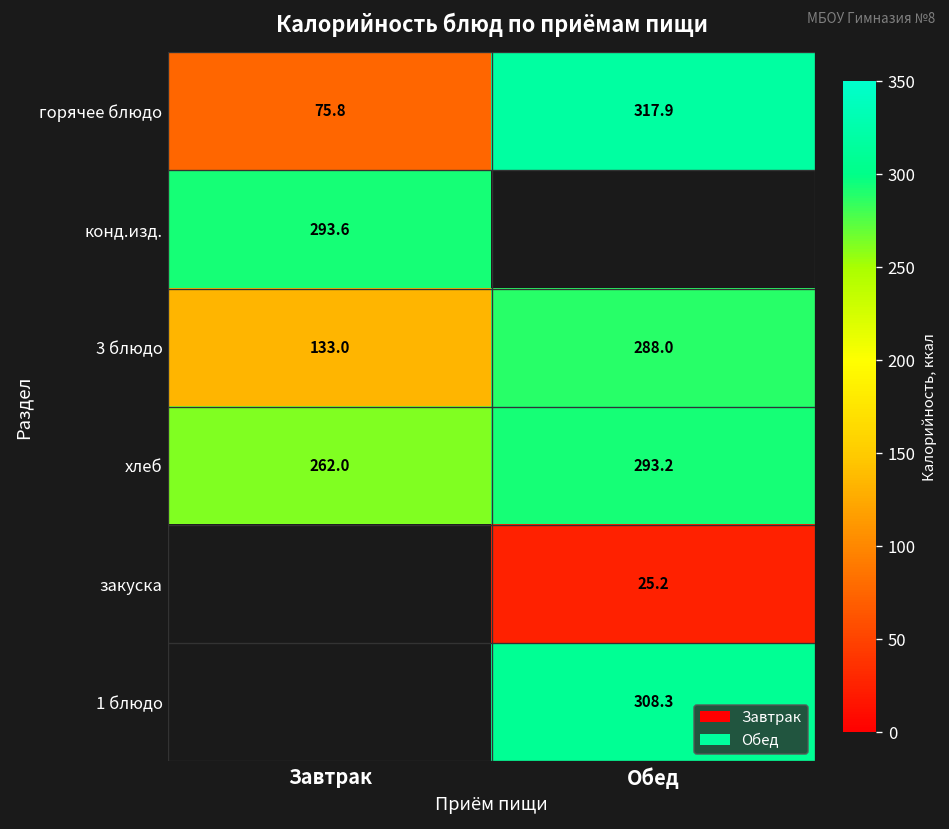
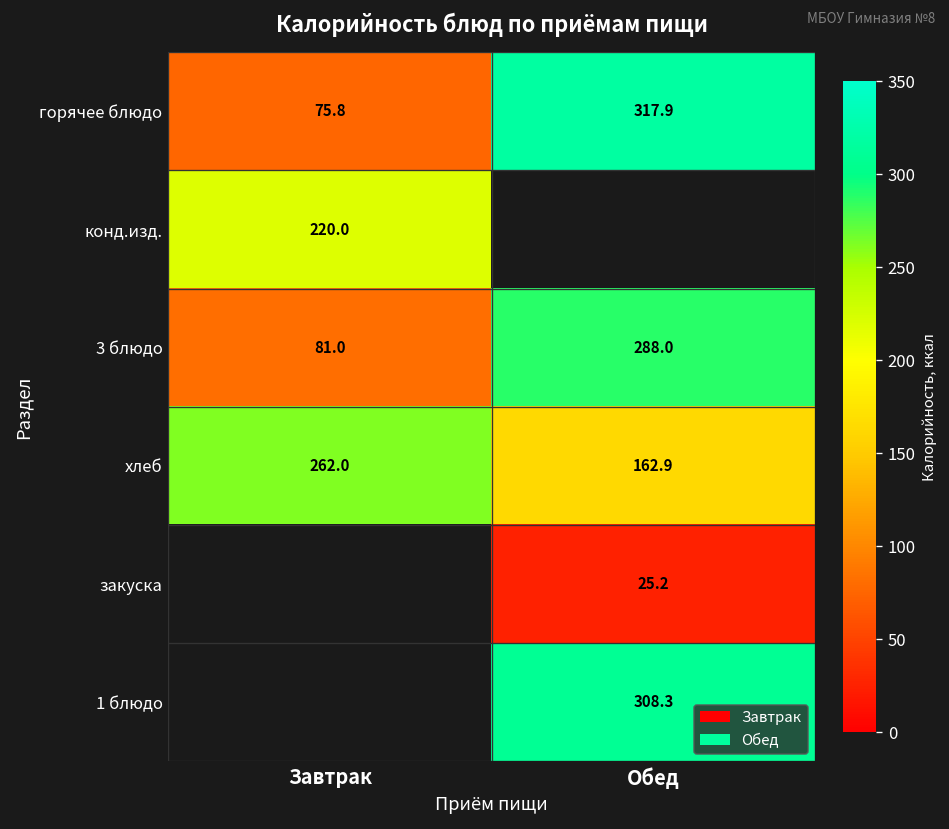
конд.изд., Завтрак: 293.6 -> 220.0
3 блюдо, Завтрак: 133.0 -> 81.0
хлеб, Обед: 293.2 -> 162.9
